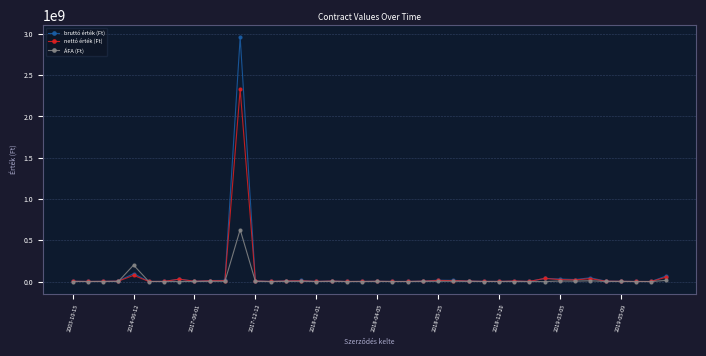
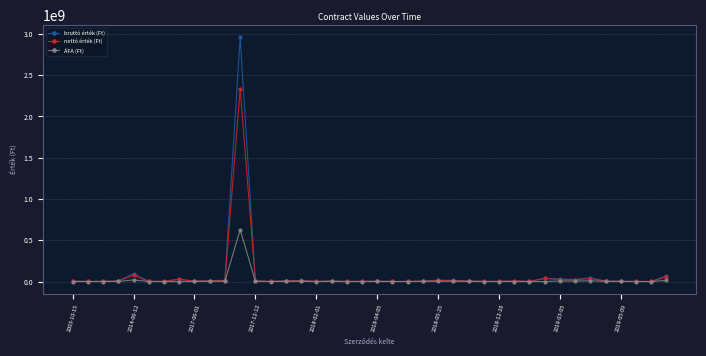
ÁFA (Ft), 2014-06-12: 200000000 -> 0
